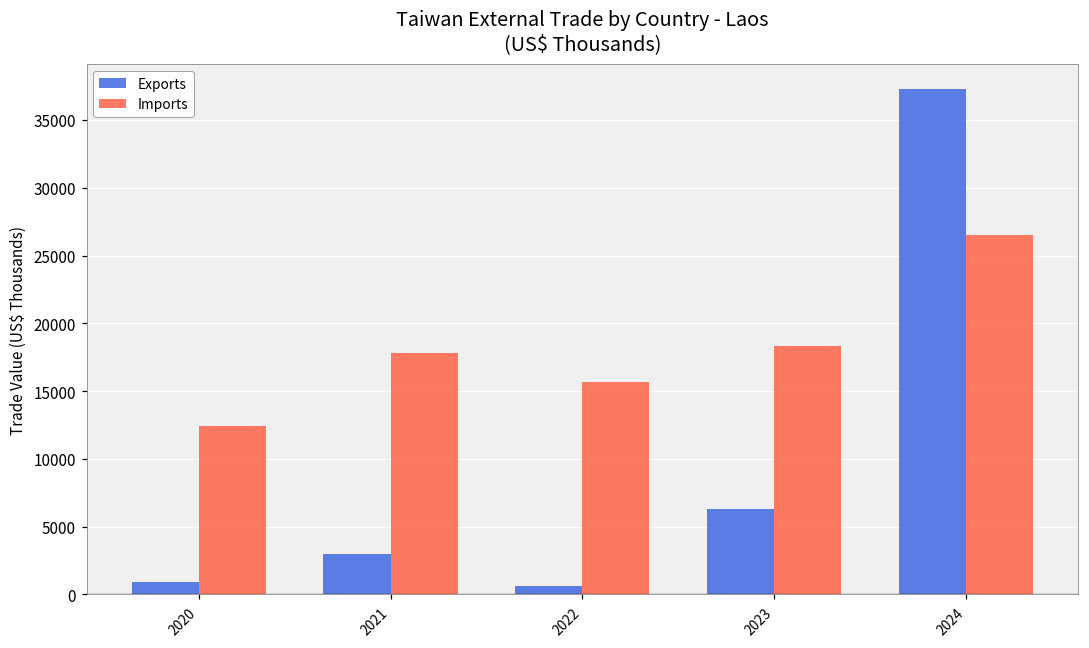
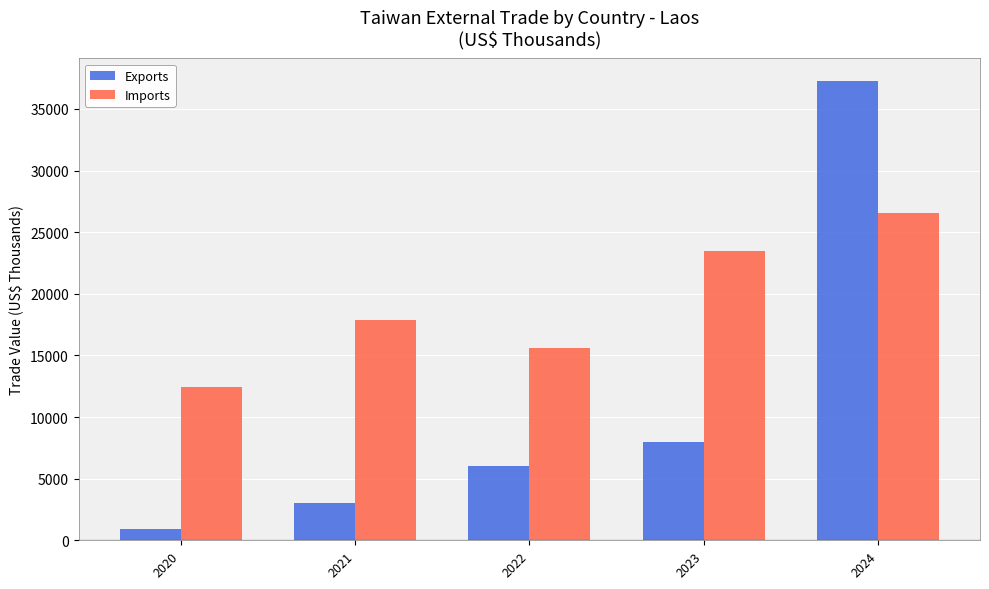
Exports, 2022: 600 -> 6000
Exports, 2023: 6300 -> 8000
Imports, 2023: 18300 -> 23500
